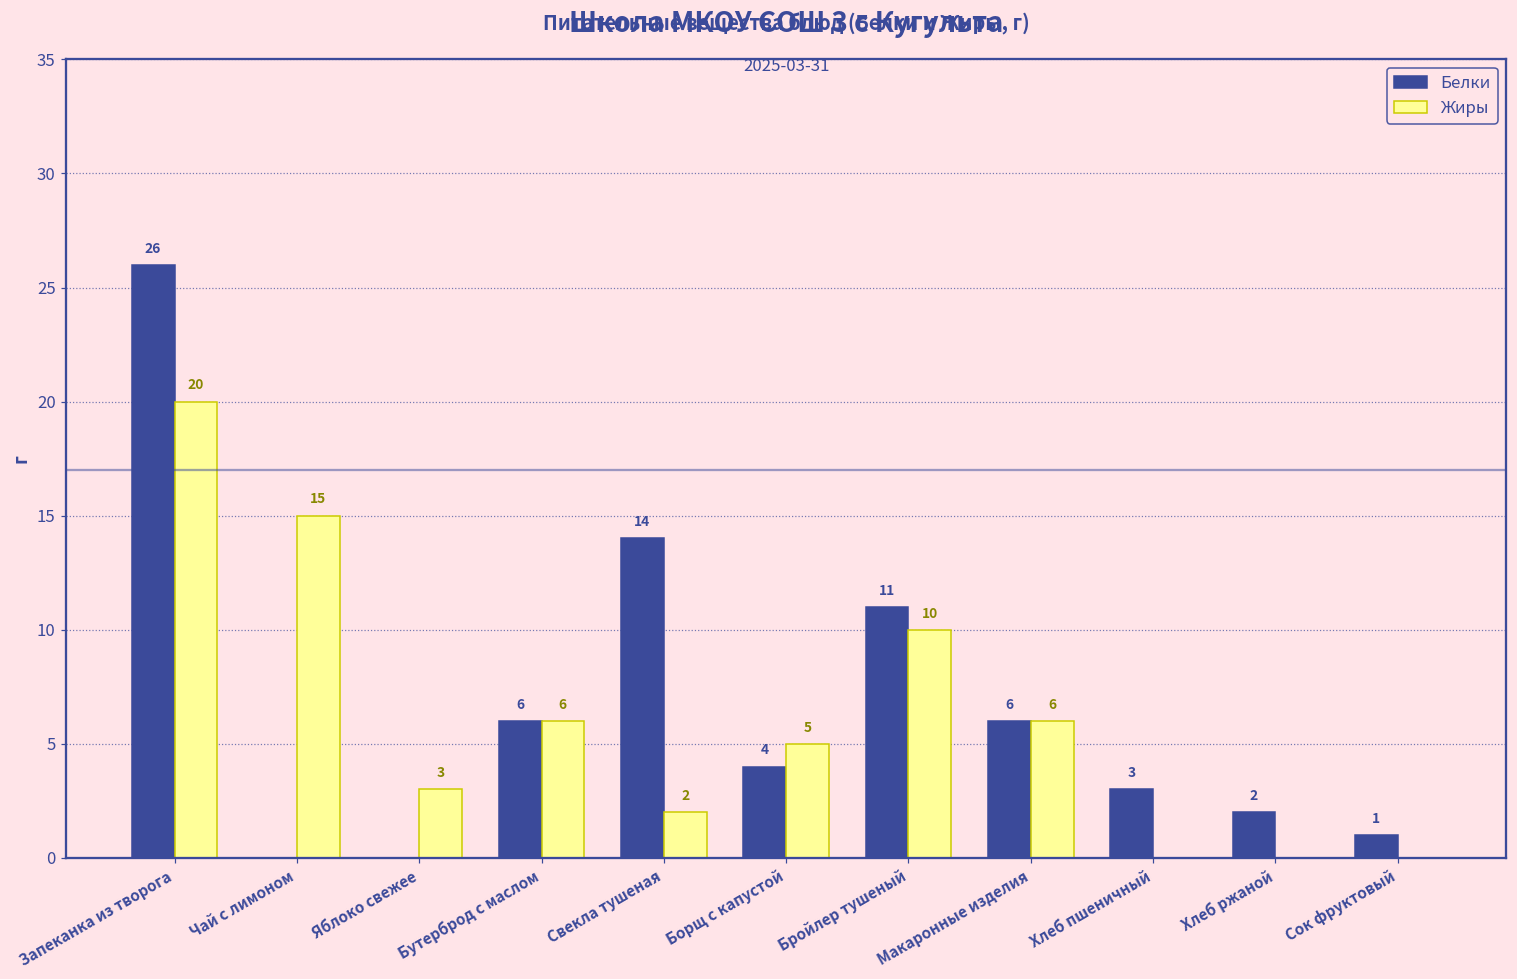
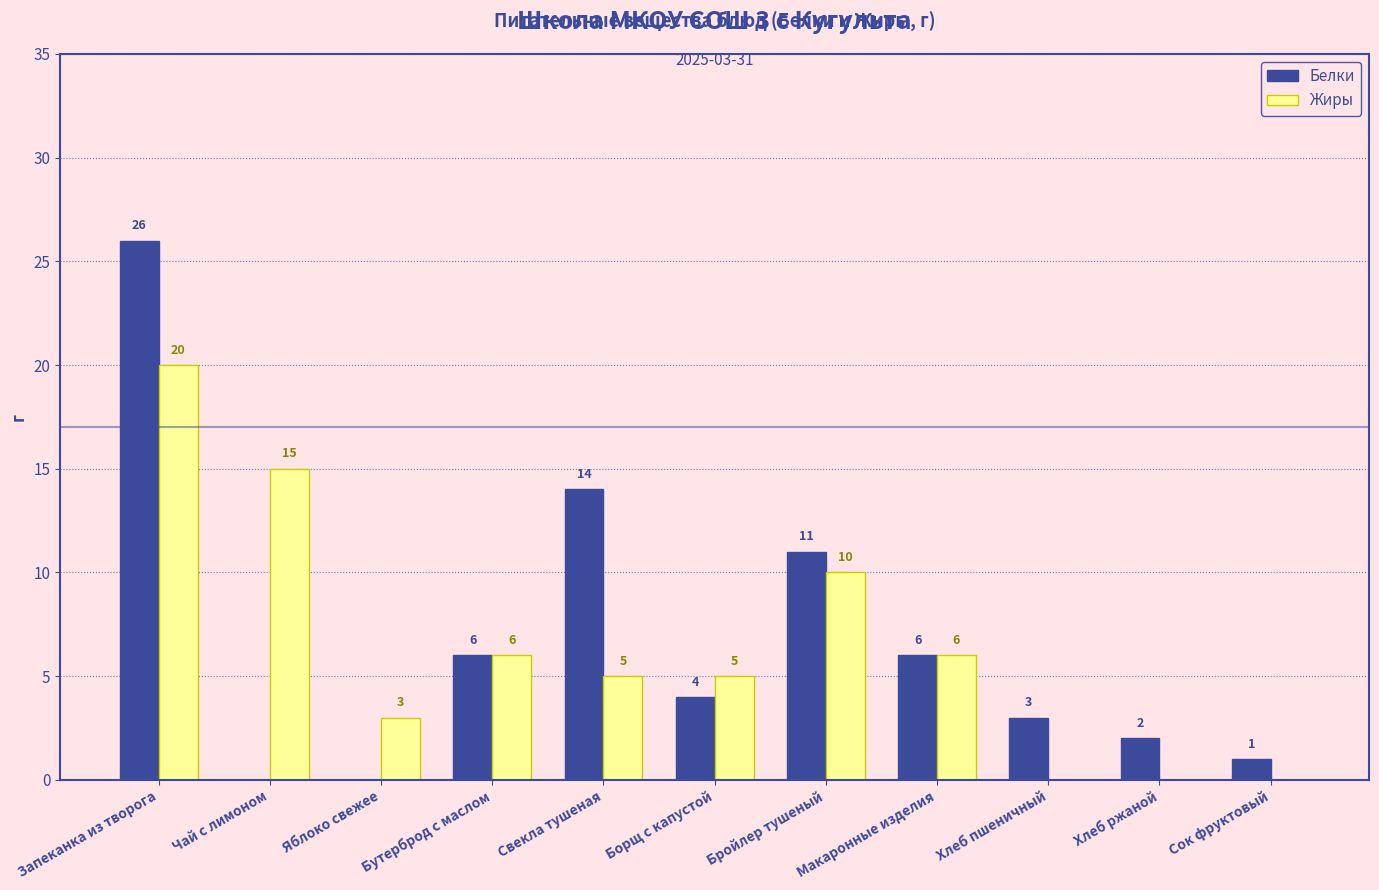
Жиры, Свекла тушеная: 2 -> 5
